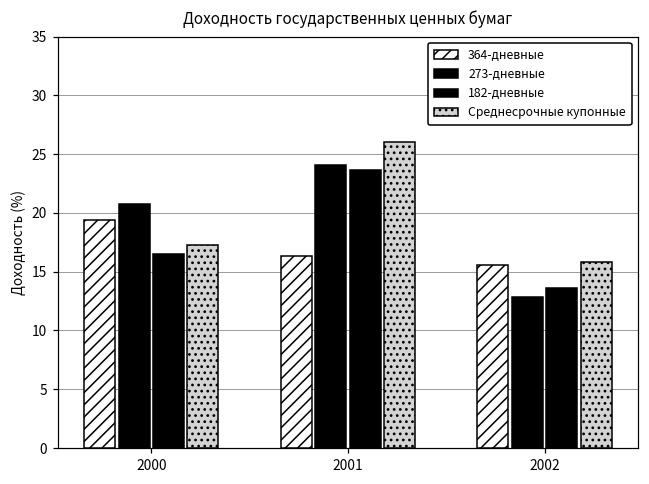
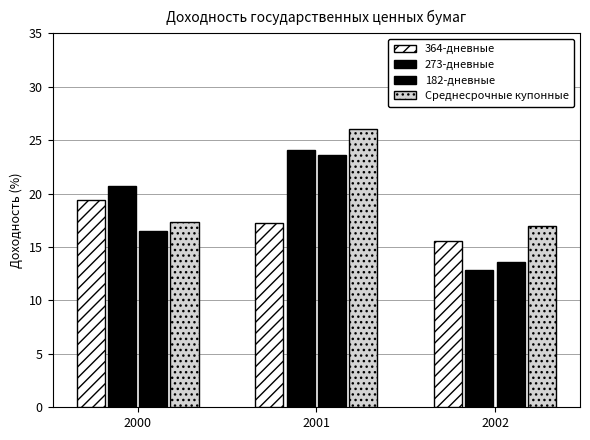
364-дневные, 2001: 16.4 -> 17.2
Среднесрочные купонные, 2002: 15.8 -> 16.9
